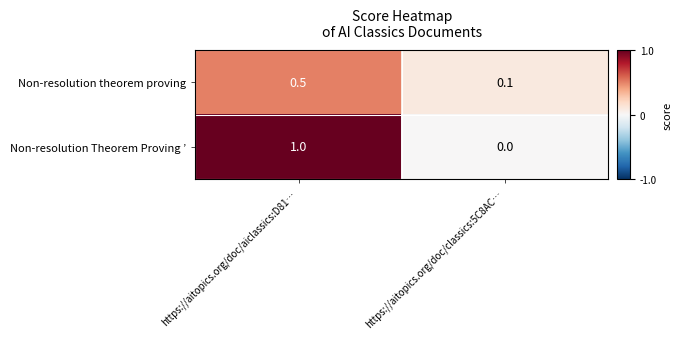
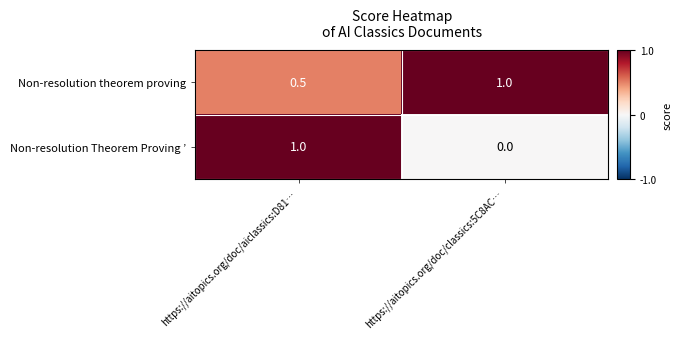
Non-resolution theorem proving, https://aitopics.org/doc/classics:5C8AC…: 0.1 -> 1.0
